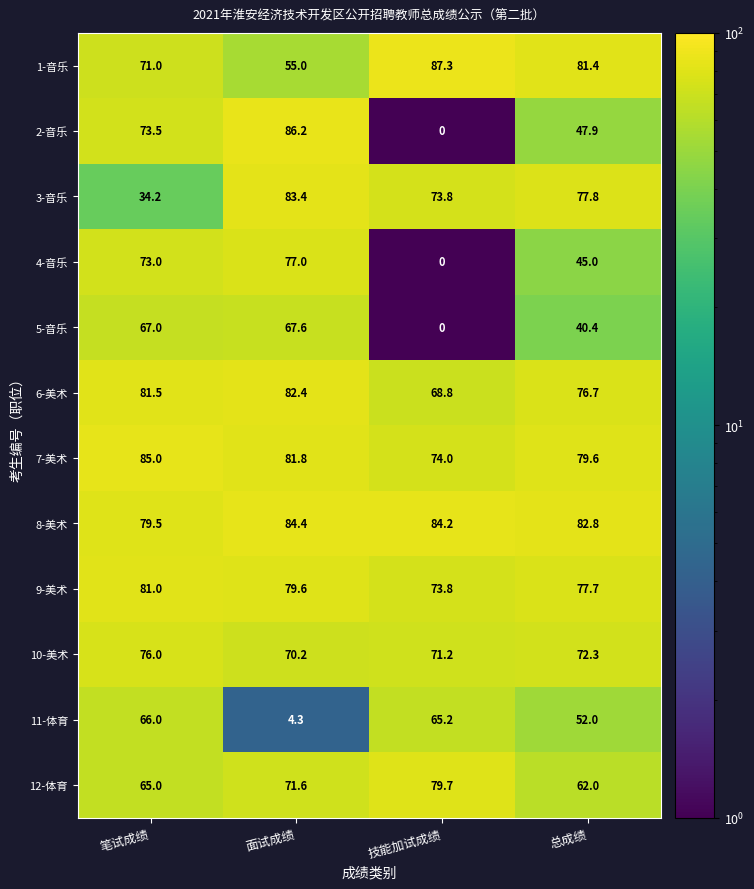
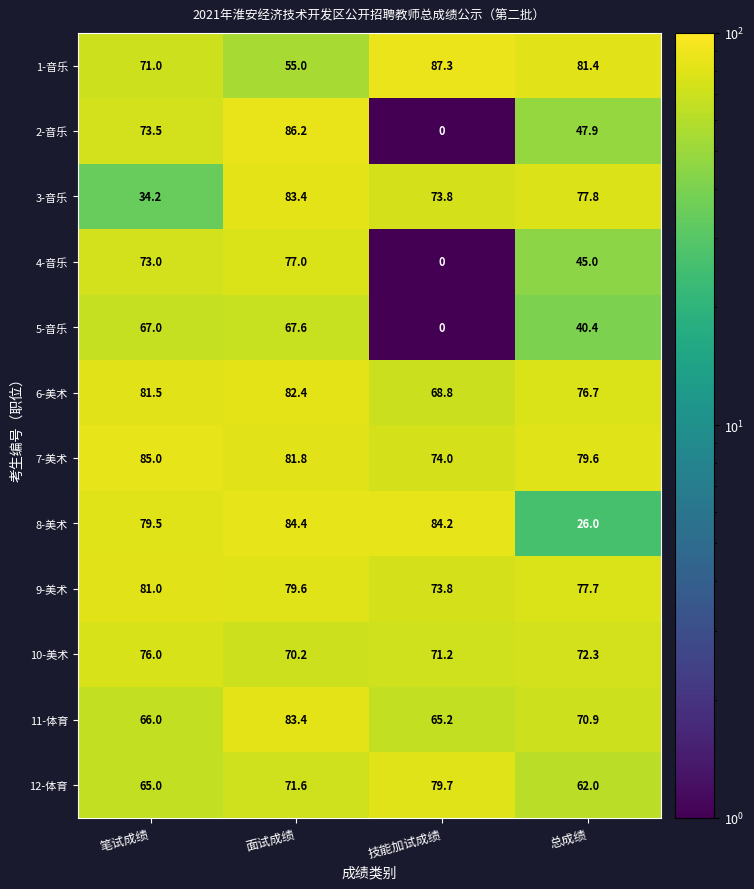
8-美术, 总成绩: 82.8 -> 26.0
11-体育, 面试成绩: 4.3 -> 83.4
11-体育, 总成绩: 52.0 -> 70.9
